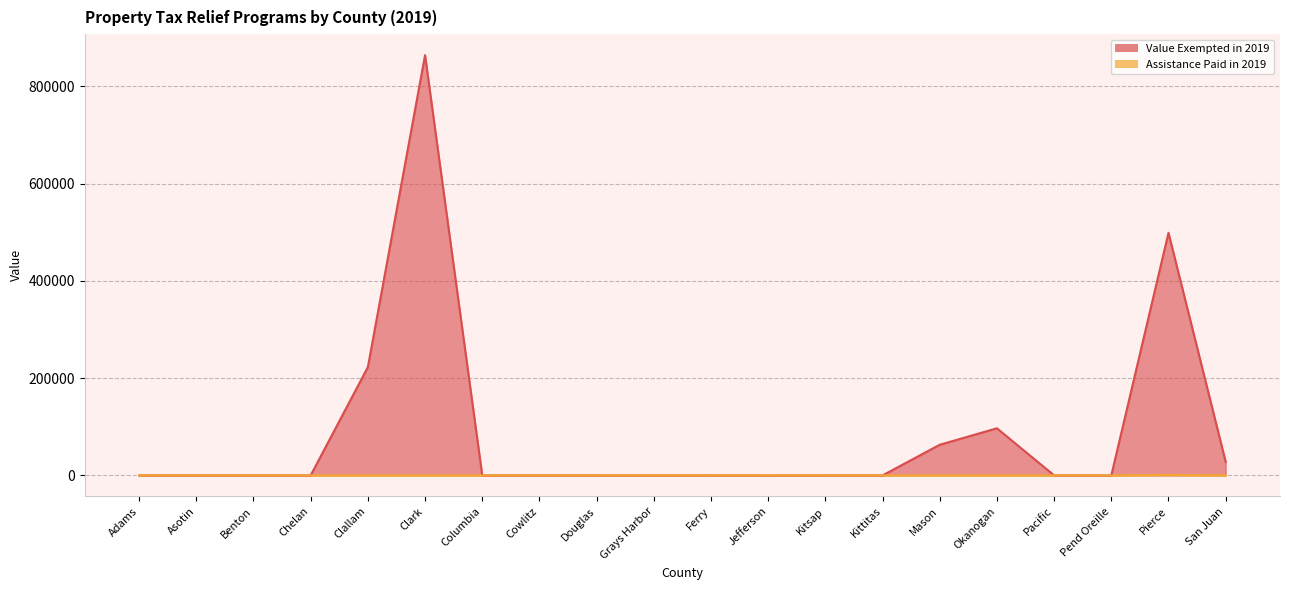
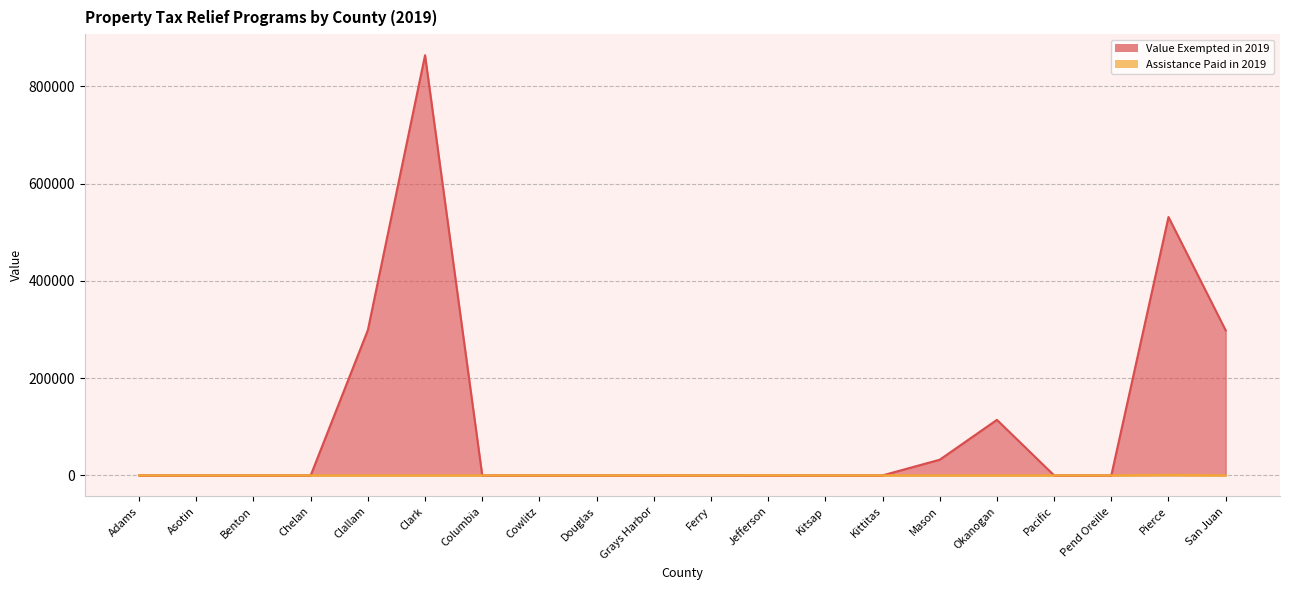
Value Exempted in 2019, Clallam: 220000 -> 300000
Value Exempted in 2019, Mason: 60000 -> 30000
Value Exempted in 2019, Okanogan: 100000 -> 110000
Value Exempted in 2019, Pierce: 500000 -> 530000
Value Exempted in 2019, San Juan: 30000 -> 300000
